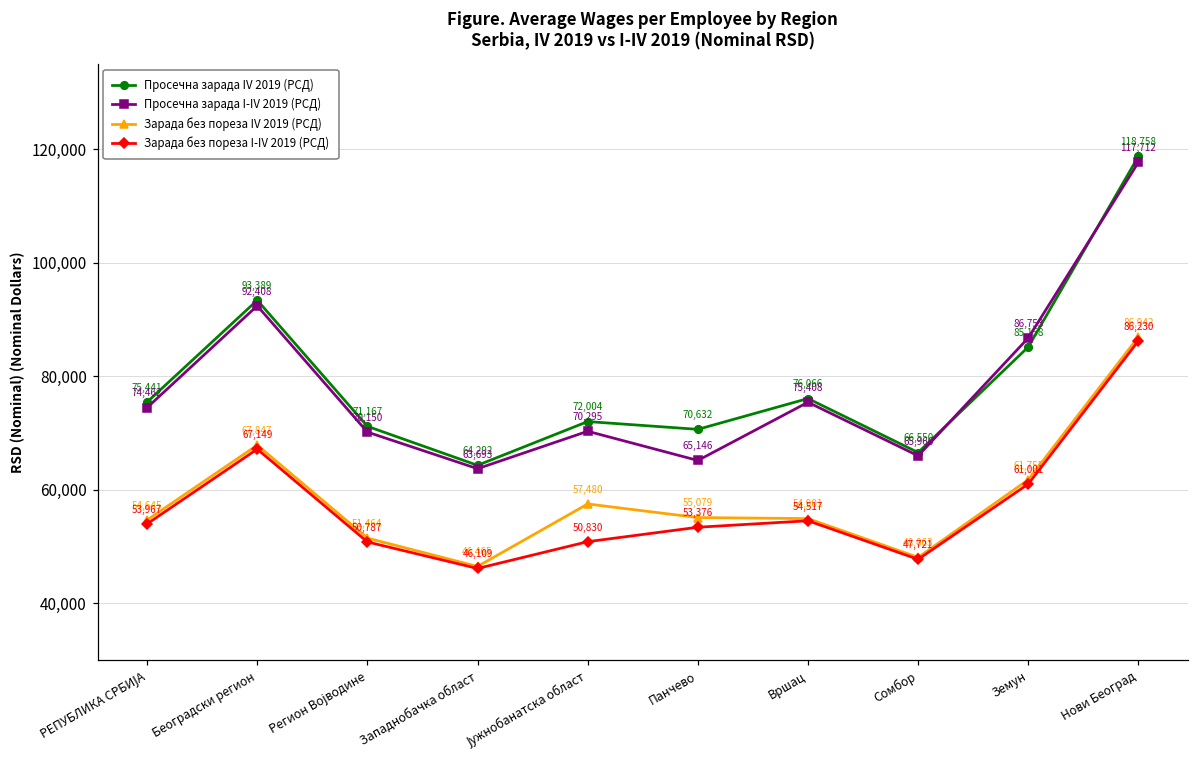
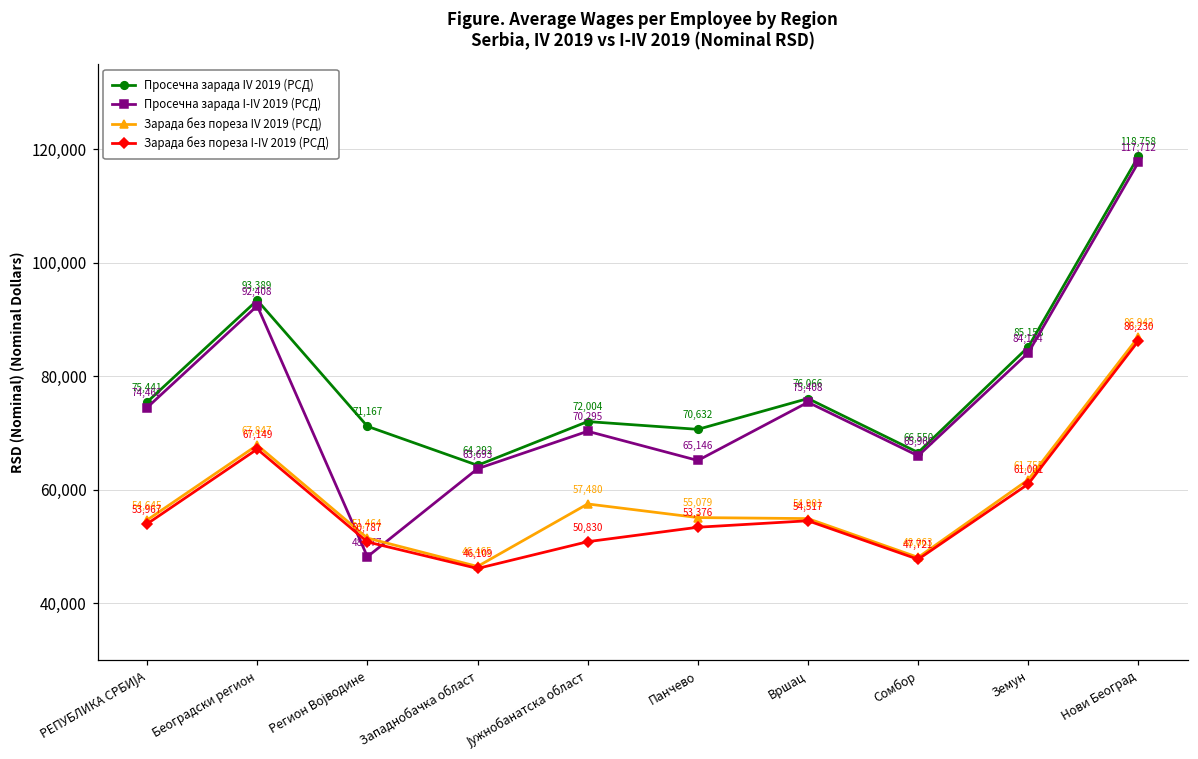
Просечна зарада I-IV 2019 (РСД), Регион Војводине: 70,150 -> 48,177
Просечна зарада I-IV 2019 (РСД), Земун: 86,753 -> 84,124
